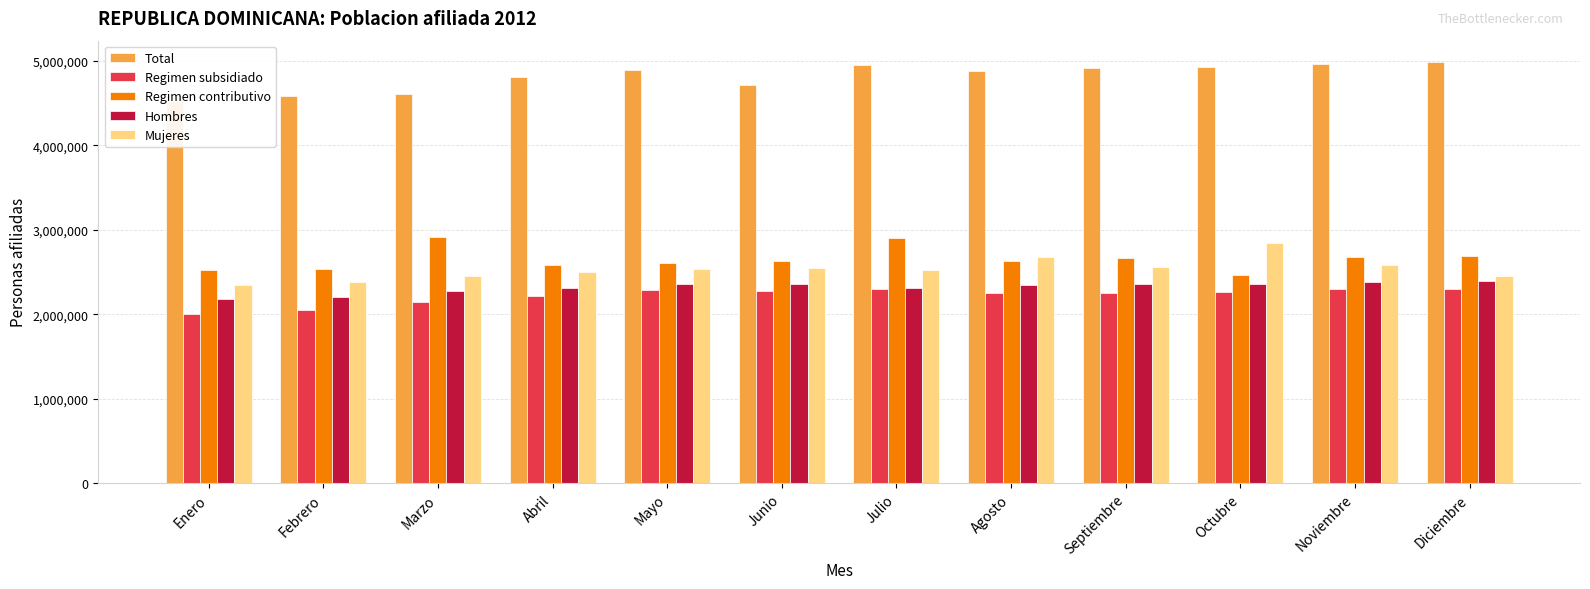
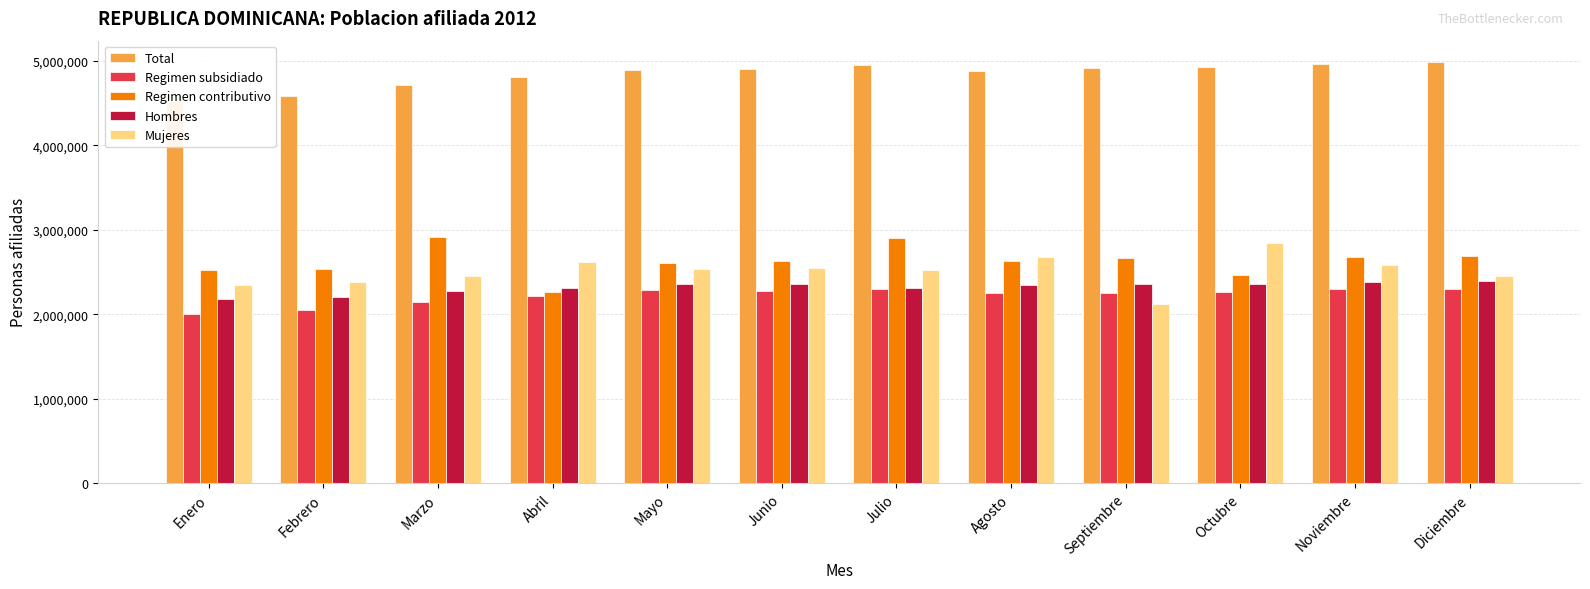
Total, Marzo: 4,600,000 -> 4,700,000
Regimen contributivo, Abril: 2,600,000 -> 2,300,000
Mujeres, Abril: 2,500,000 -> 2,600,000
Total, Junio: 4,700,000 -> 4,900,000
Mujeres, Septiembre: 2,600,000 -> 2,100,000
